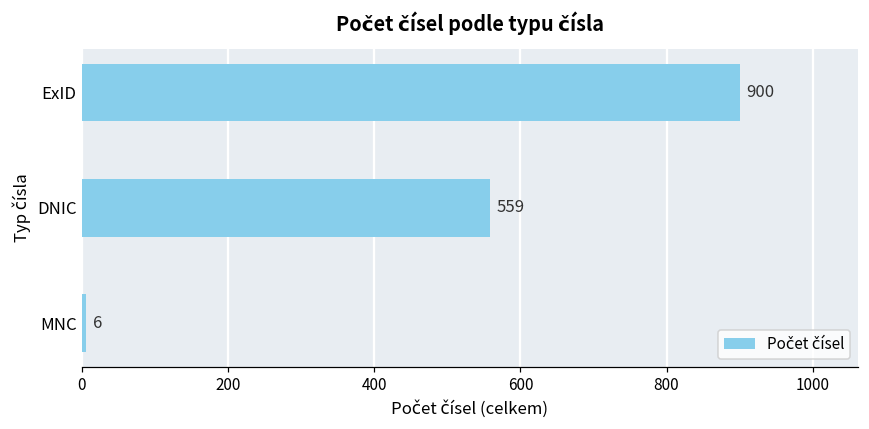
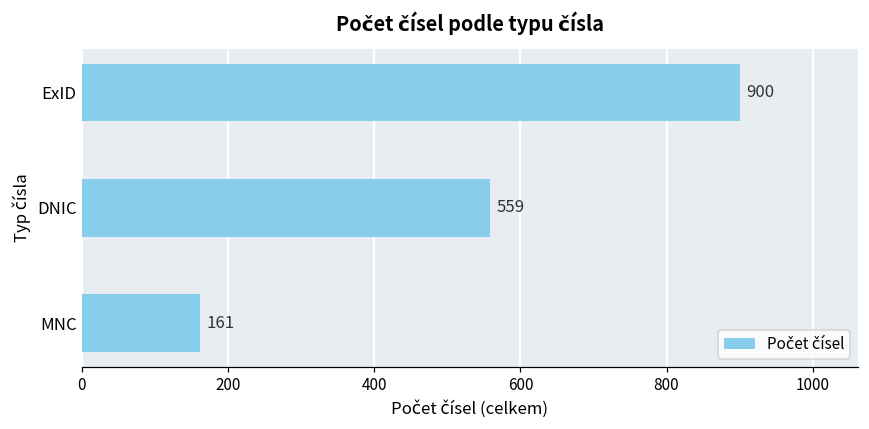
MNC: 6 -> 161
